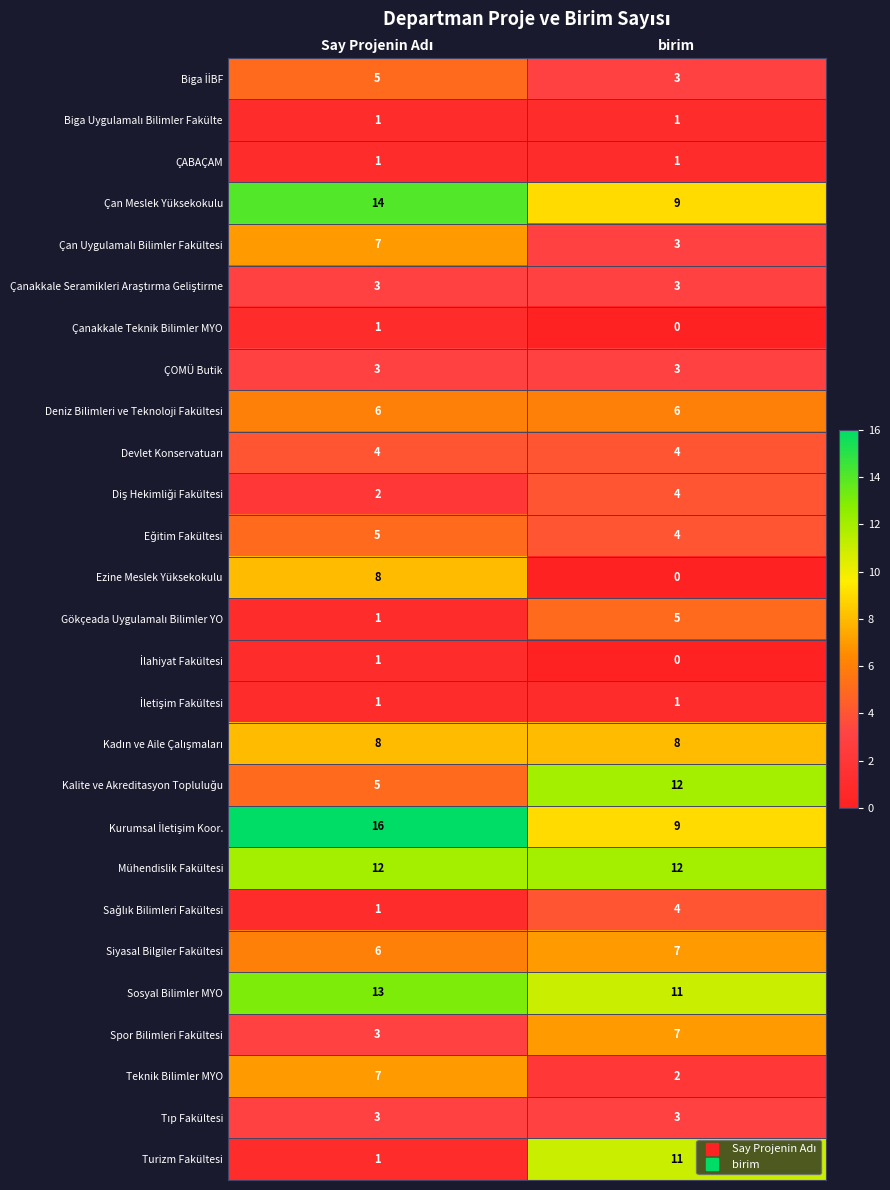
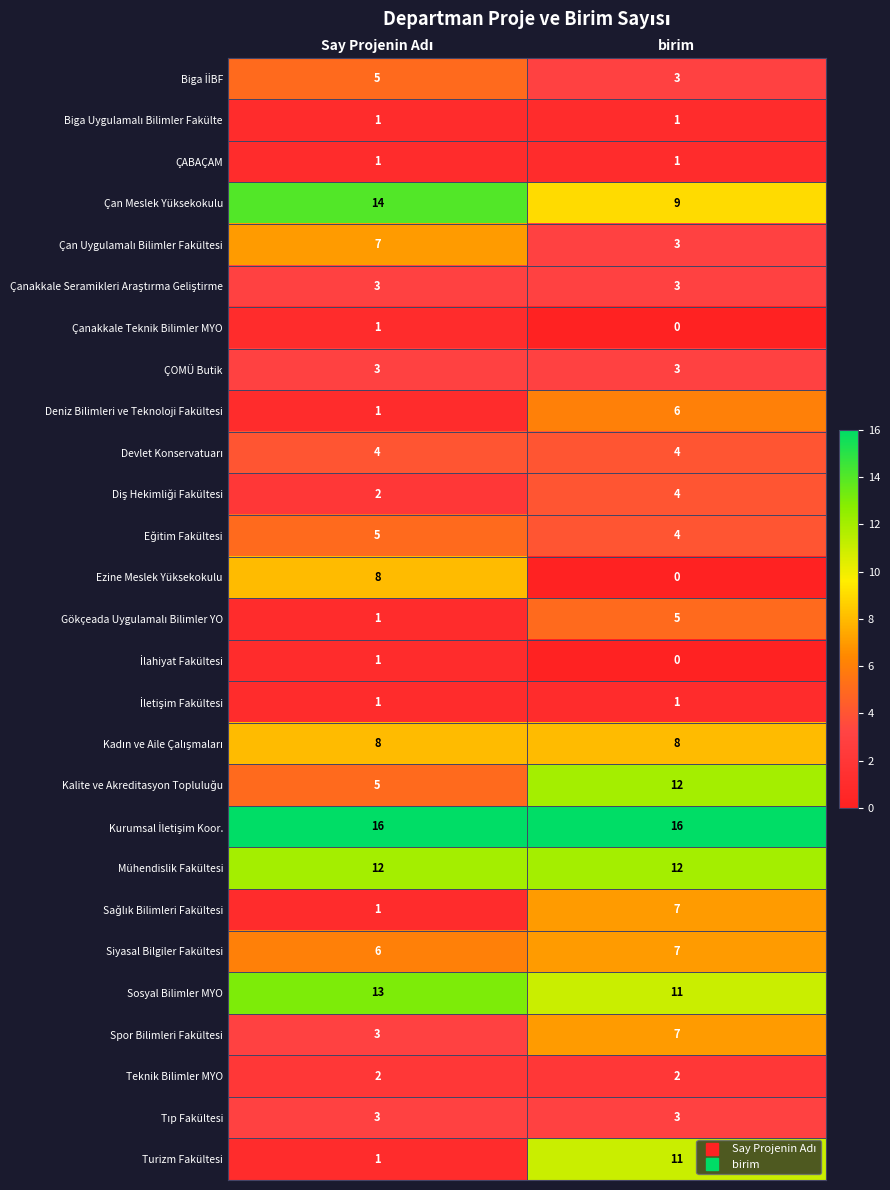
Deniz Bilimleri ve Teknoloji Fakültesi, Say Projenin Adı: 6 -> 1
Kurumsal İletişim Koor., birim: 9 -> 16
Sağlık Bilimleri Fakültesi, birim: 4 -> 7
Teknik Bilimler MYO, Say Projenin Adı: 7 -> 2
